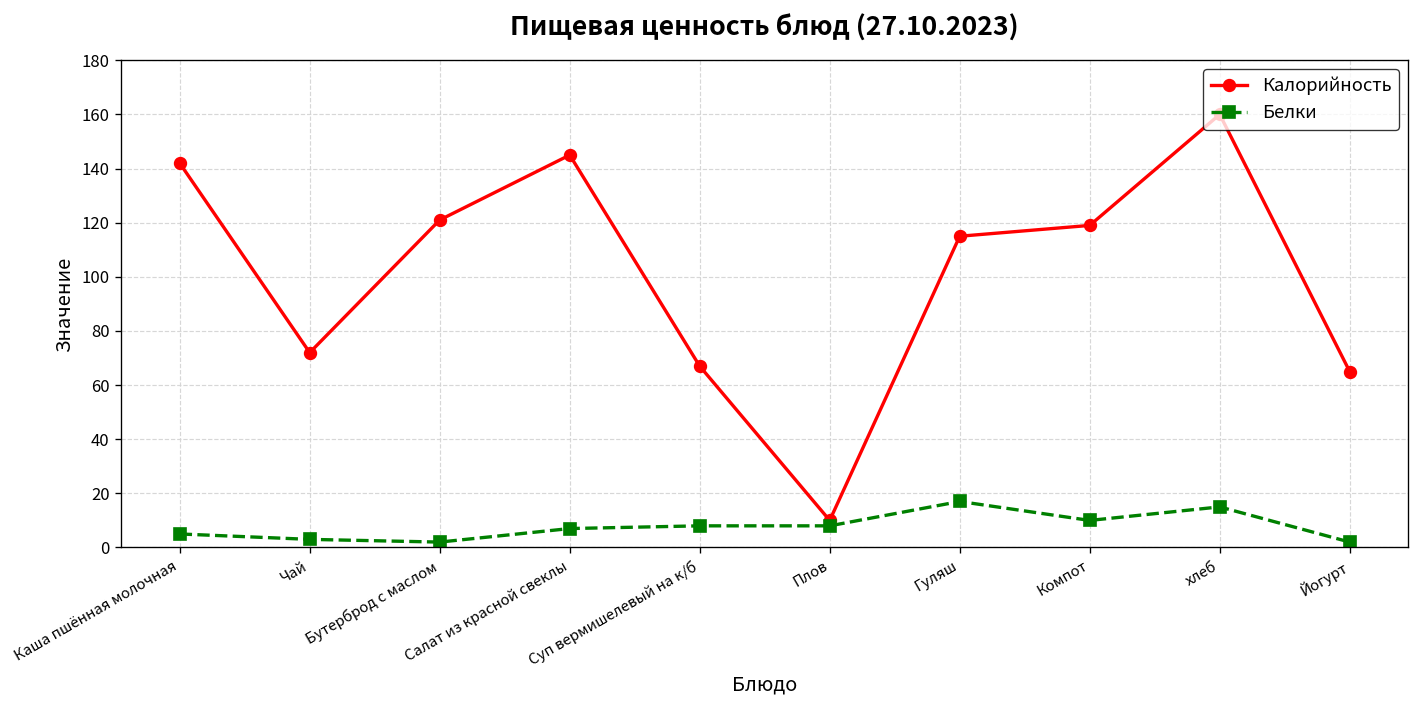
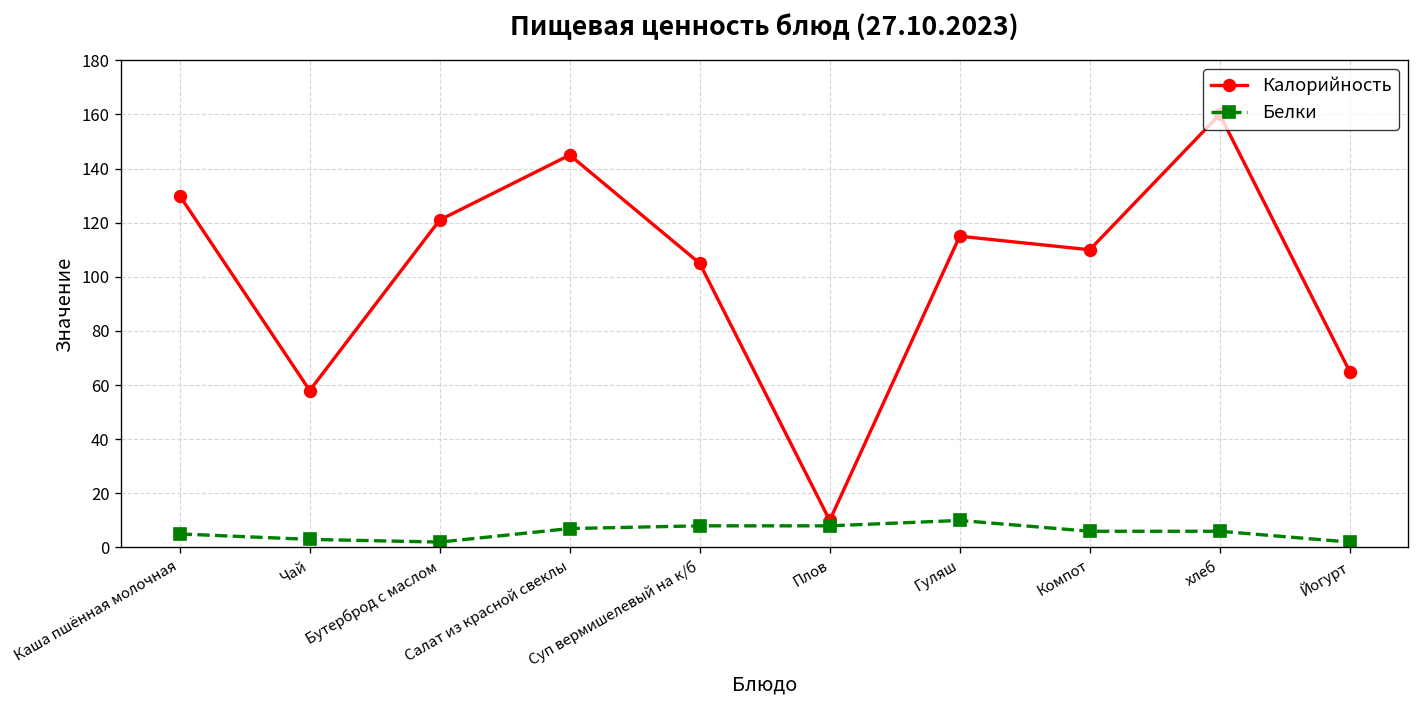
Калорийность, Каша пшённая молочная: 142 -> 130
Калорийность, Чай: 72 -> 58
Калорийность, Суп вермишелевый на к/б: 67 -> 105
Белки, Гуляш: 17 -> 10
Калорийность, Компот: 119 -> 110
Белки, Компот: 10 -> 6
Белки, хлеб: 15 -> 6
